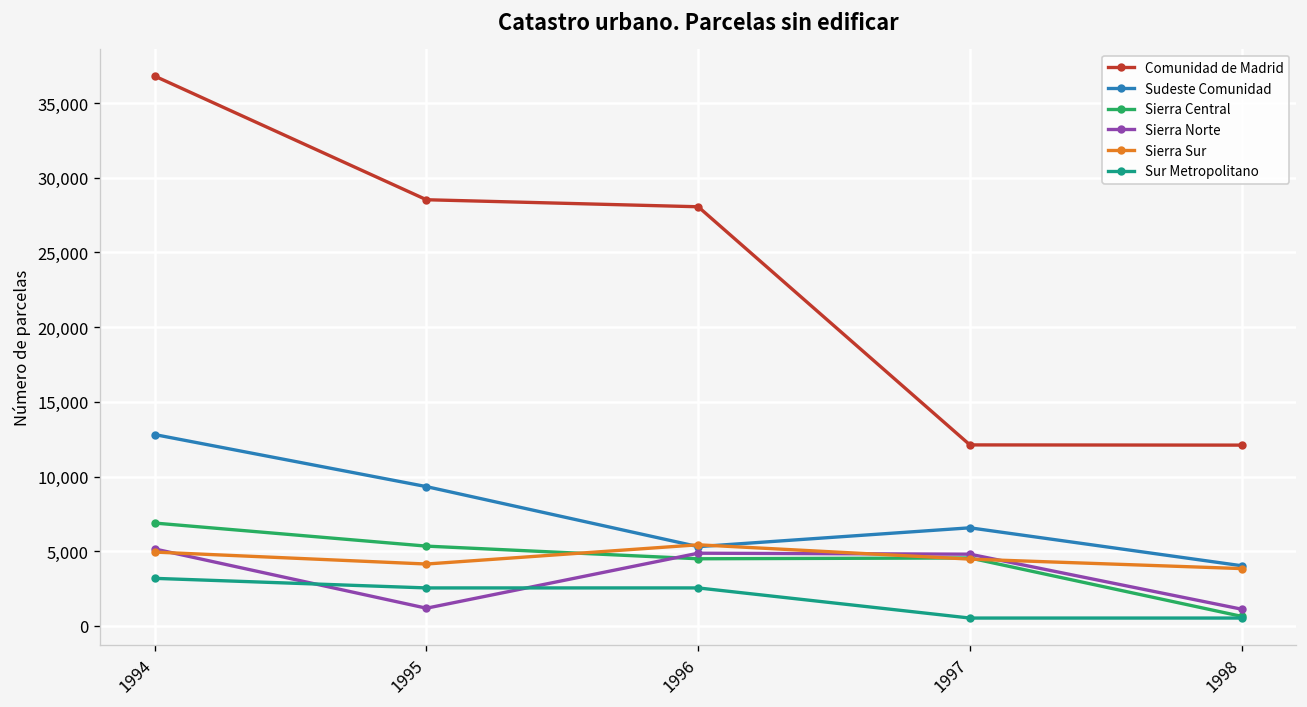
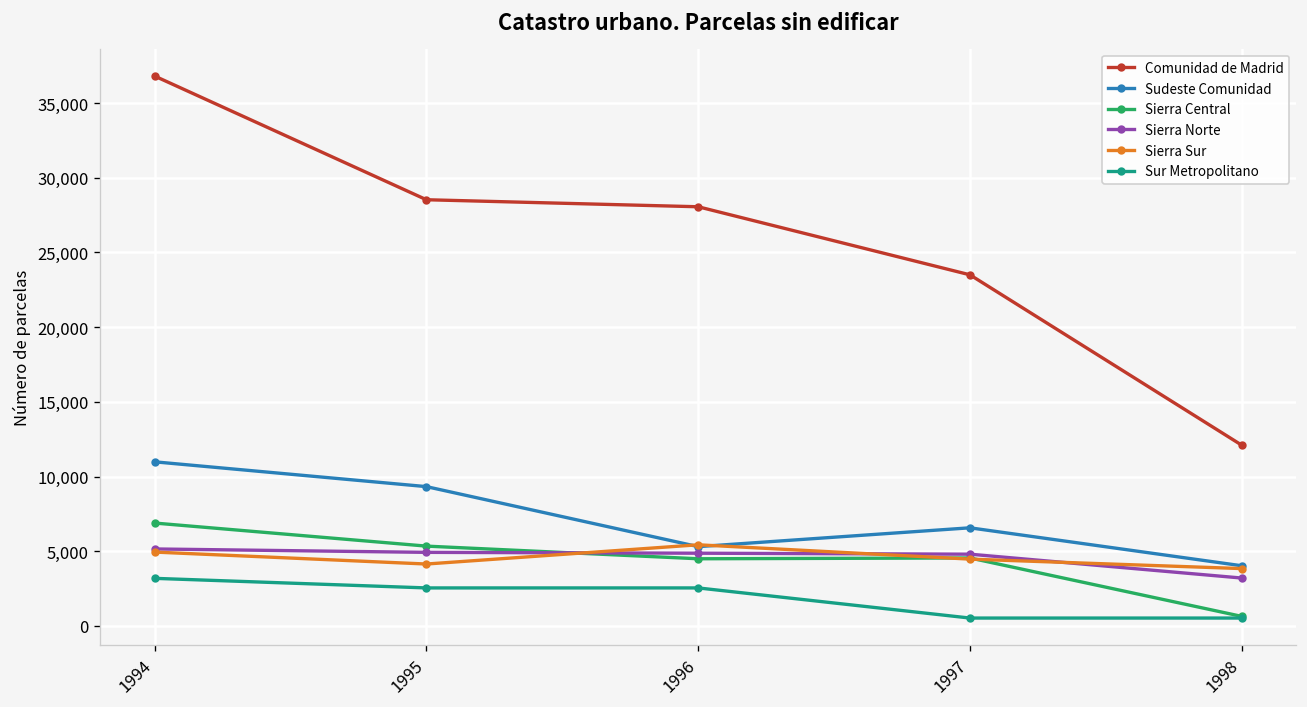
Sudeste Comunidad, 1994: 12,800 -> 11,000
Sierra Norte, 1995: 1,200 -> 4,900
Comunidad de Madrid, 1997: 12,100 -> 23,500
Sierra Norte, 1998: 1,100 -> 3,200
